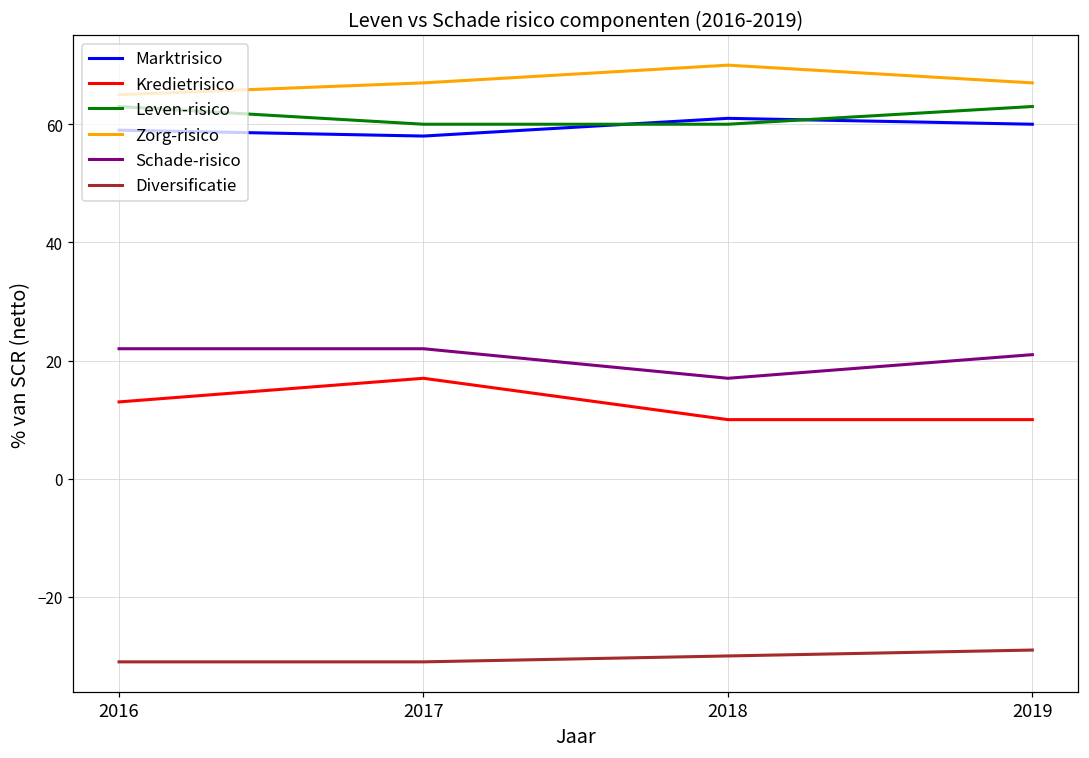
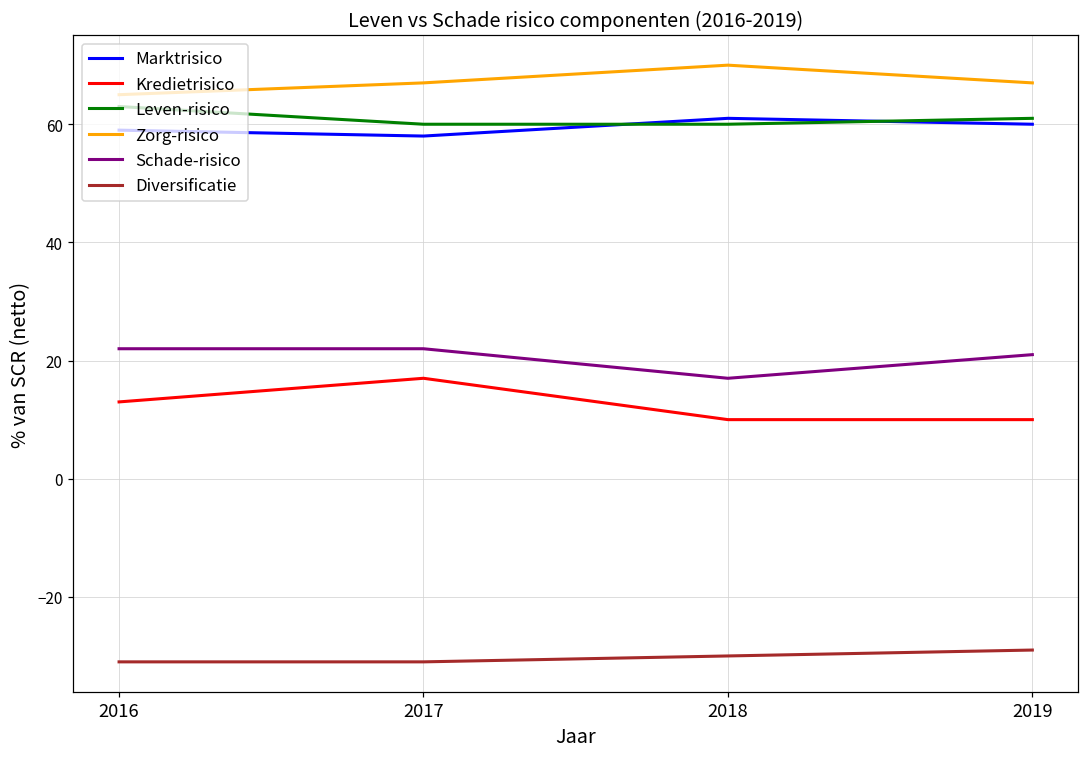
Leven-risico, 2019: 63 -> 61
